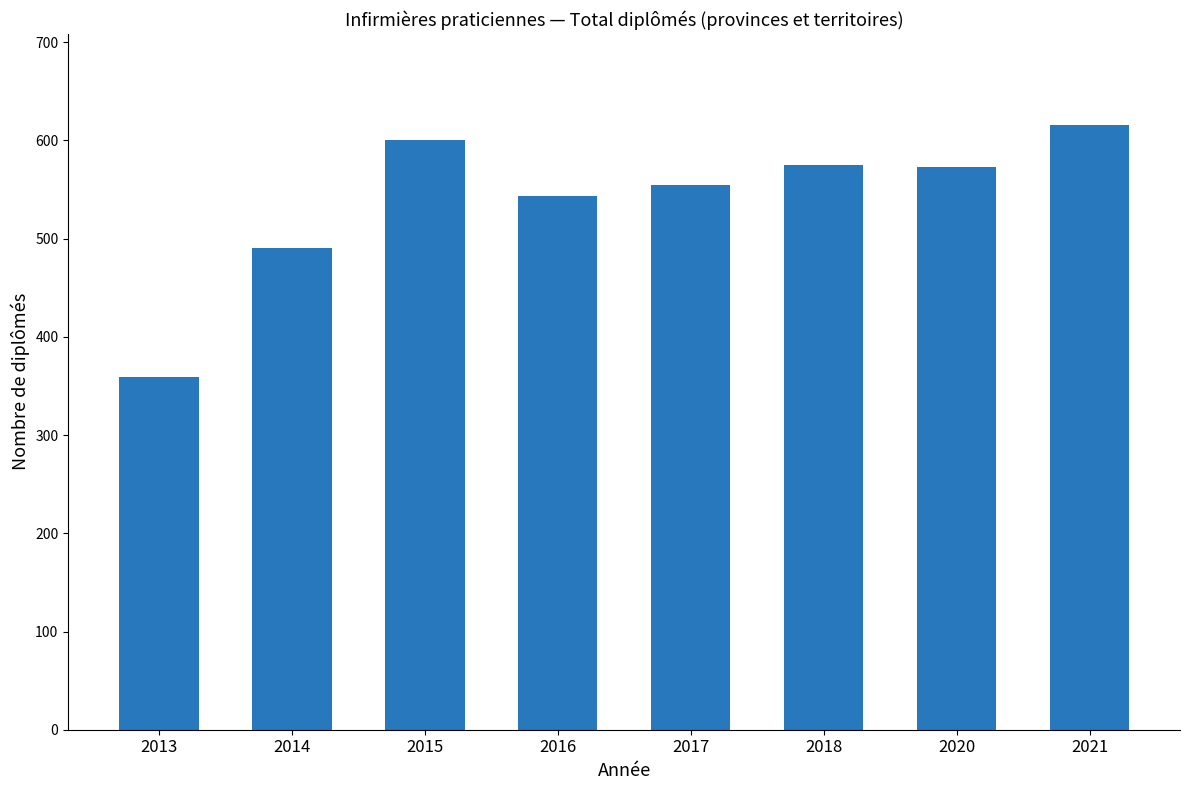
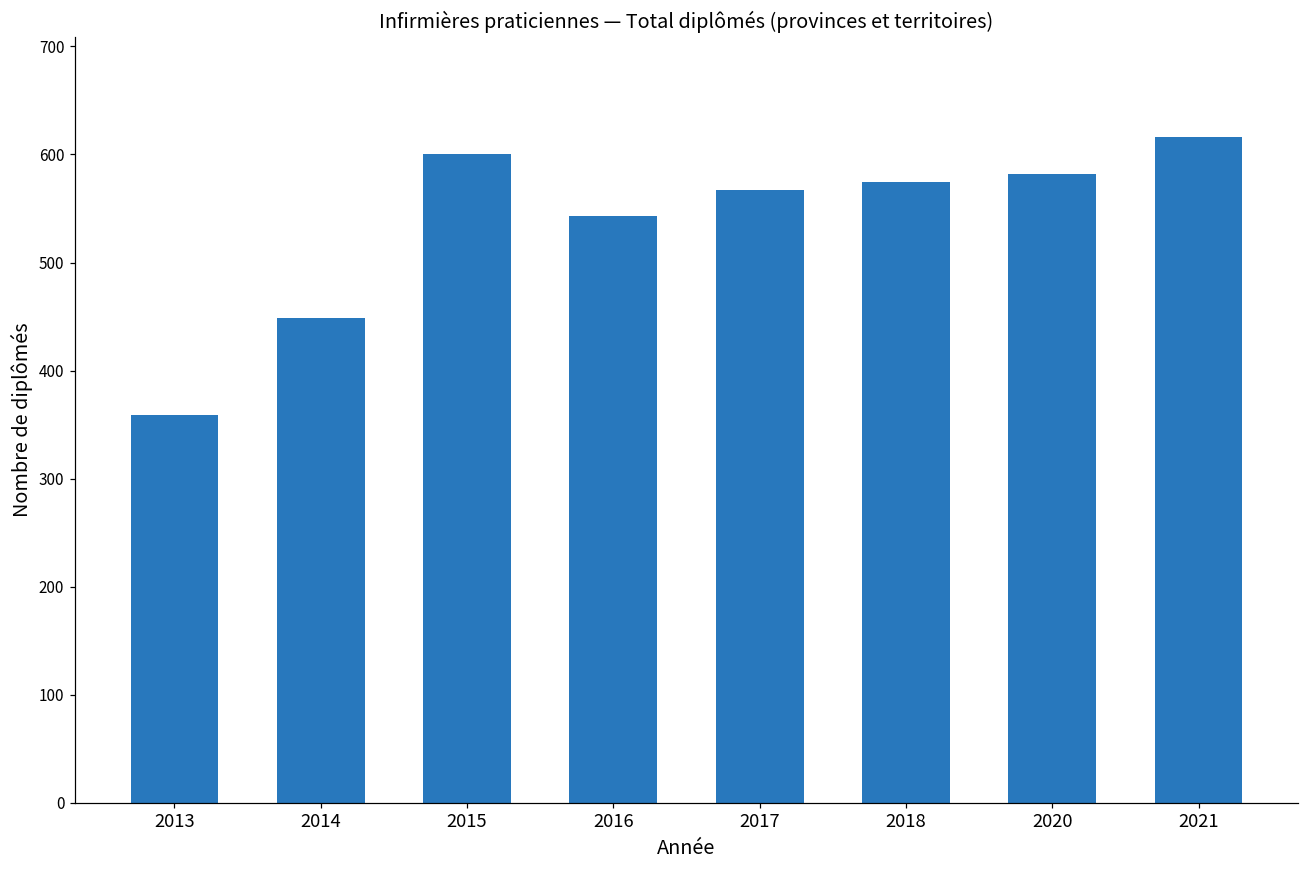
2014: 490 -> 450
2017: 560 -> 570
2020: 570 -> 580
